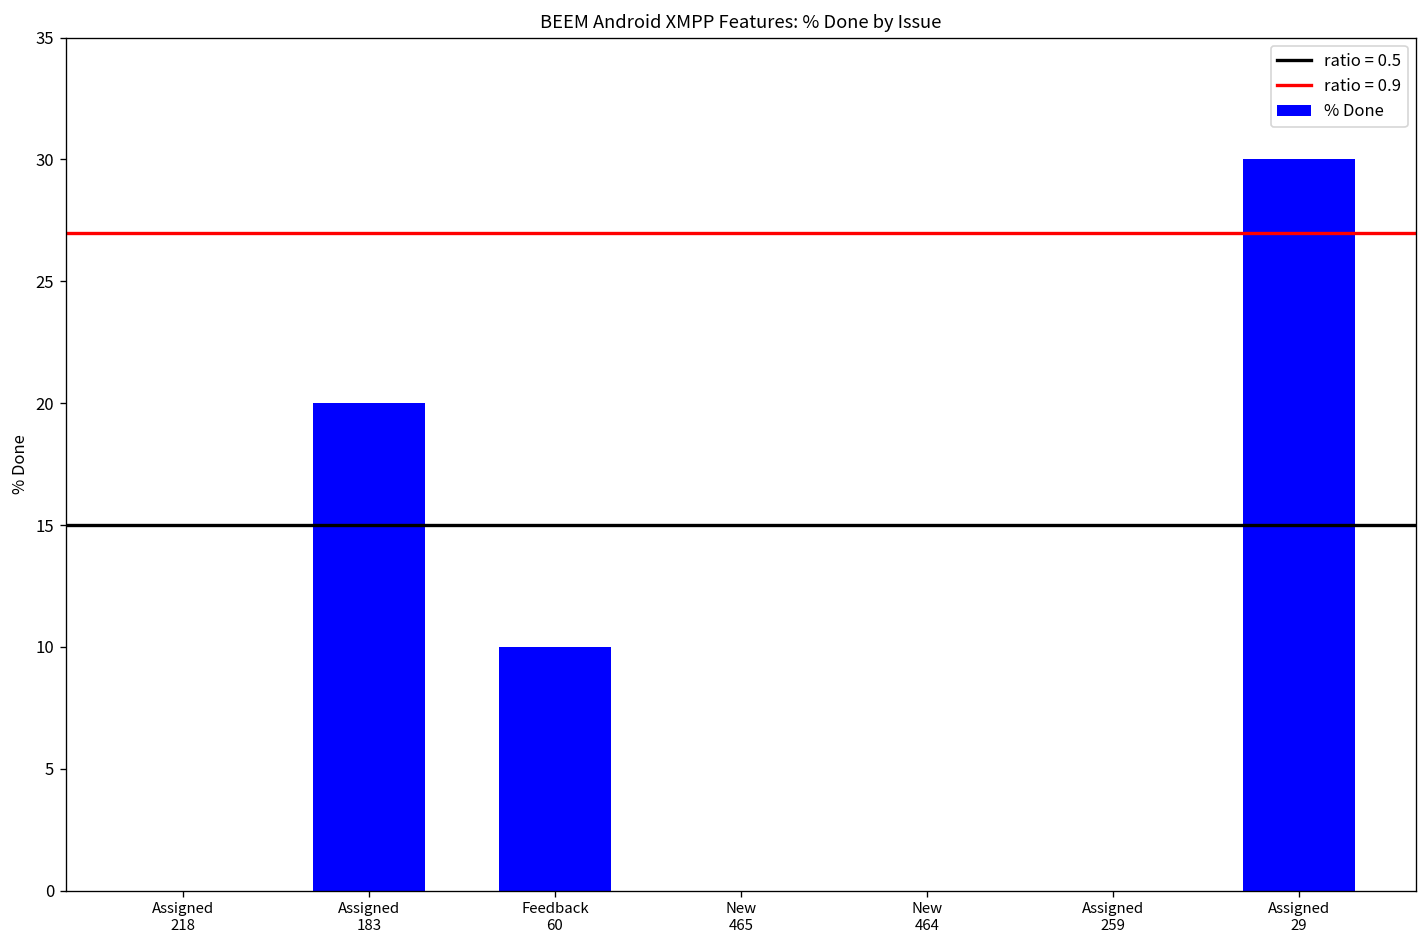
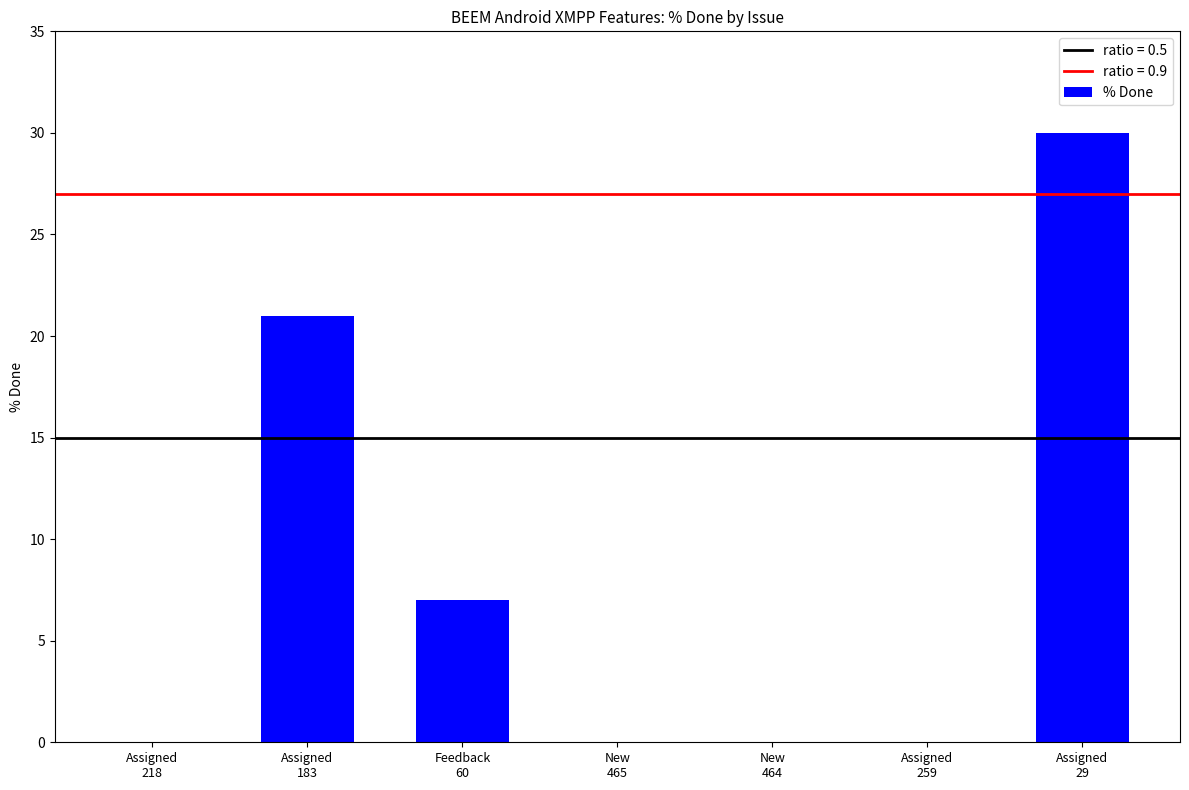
Assigned 183: 20 -> 21
Feedback 60: 10 -> 7
